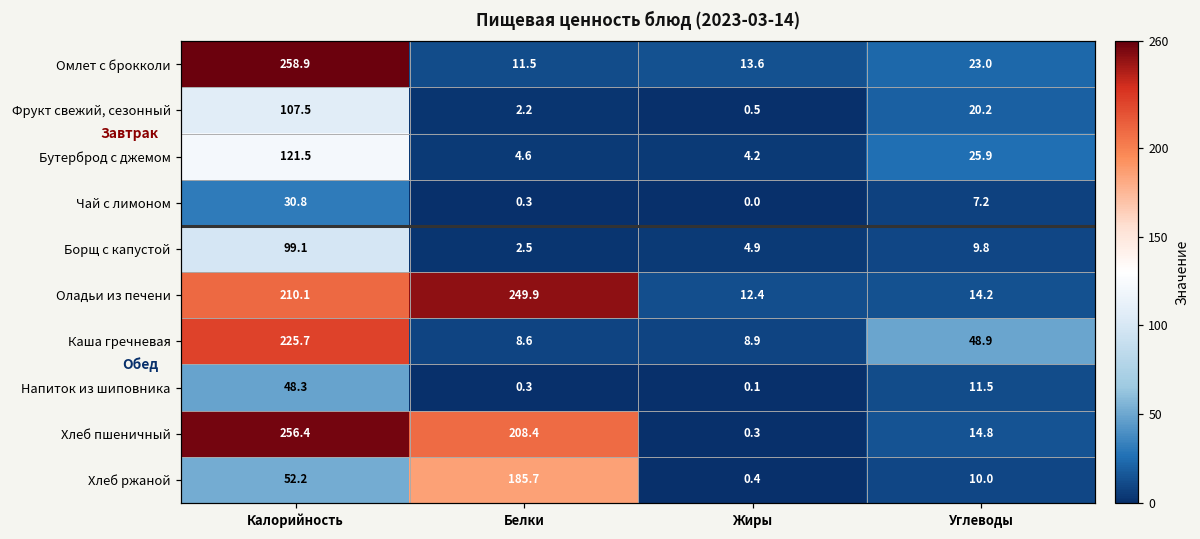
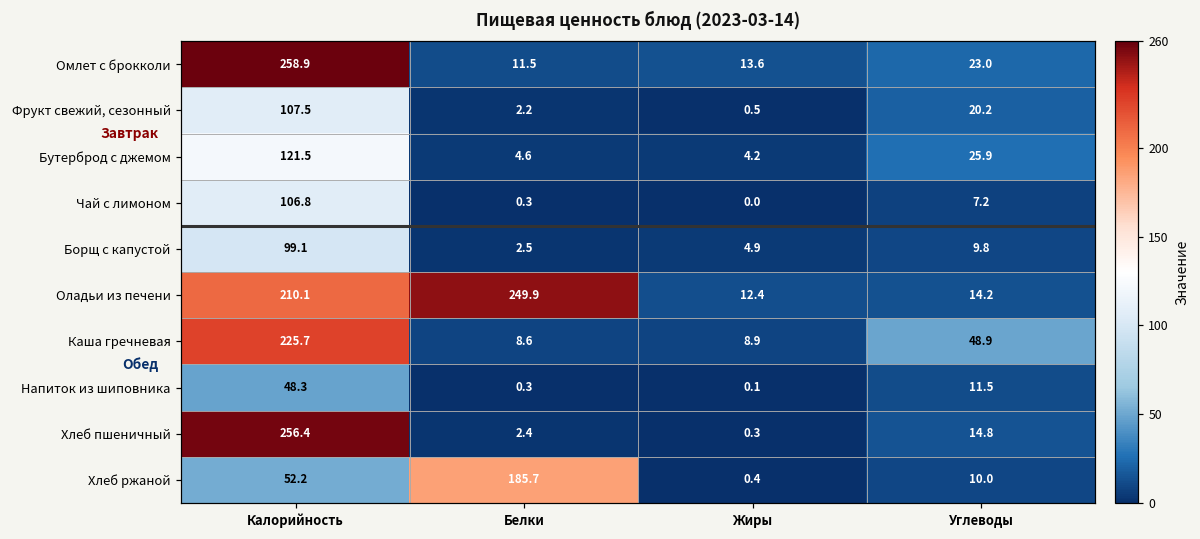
Чай с лимоном, Калорийность: 30.8 -> 106.8
Хлеб пшеничный, Белки: 208.4 -> 2.4
